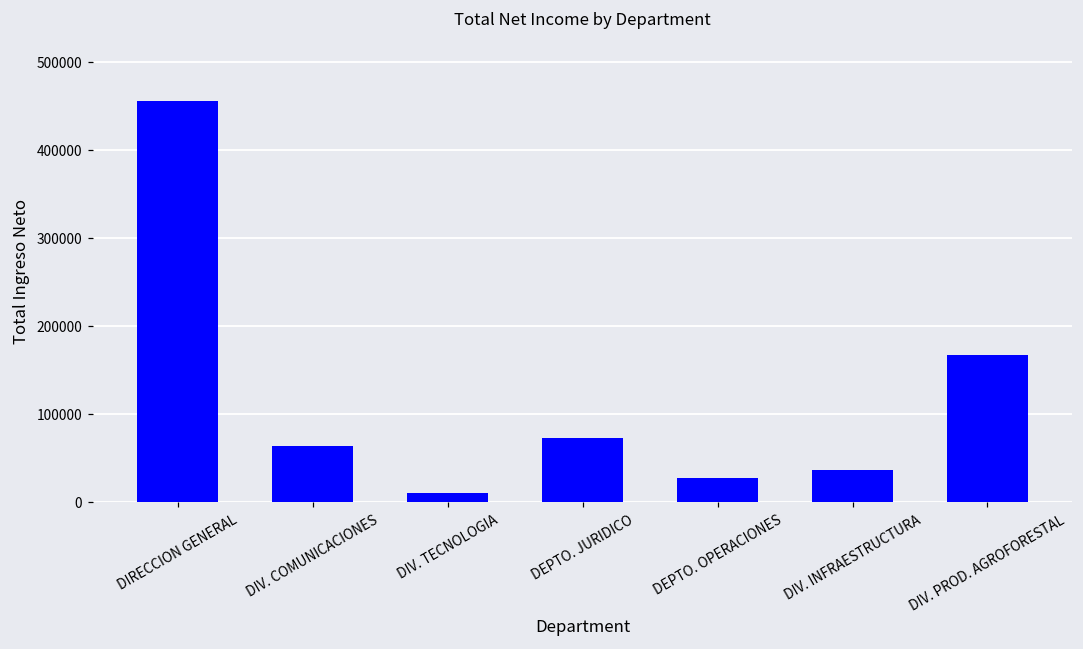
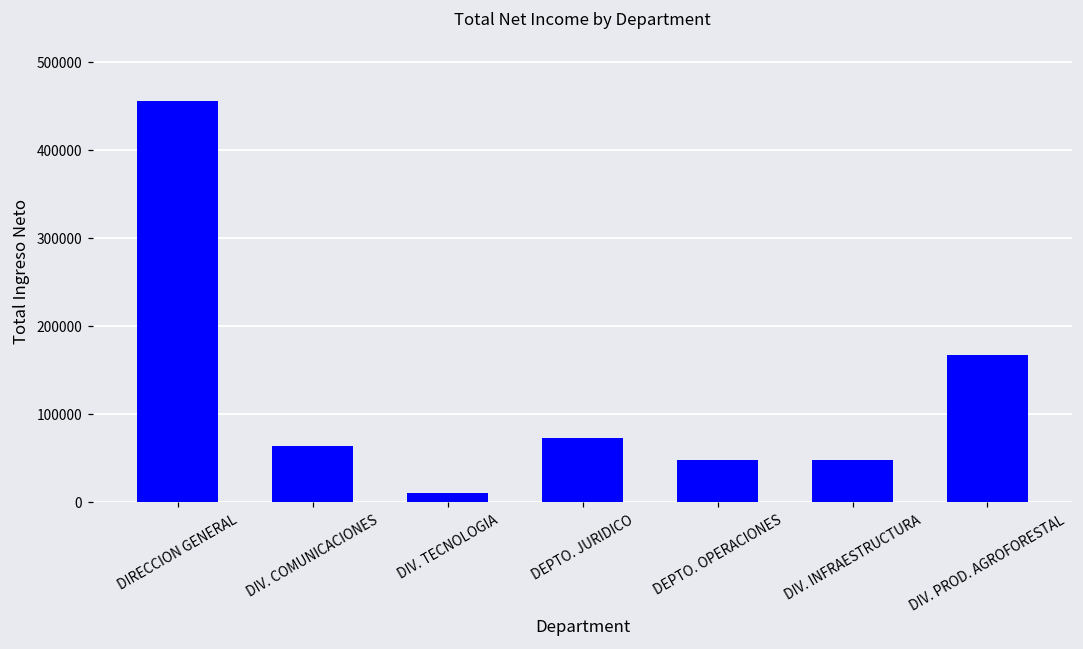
DEPTO. OPERACIONES: 30000 -> 50000
DIV. INFRAESTRUCTURA: 40000 -> 50000
